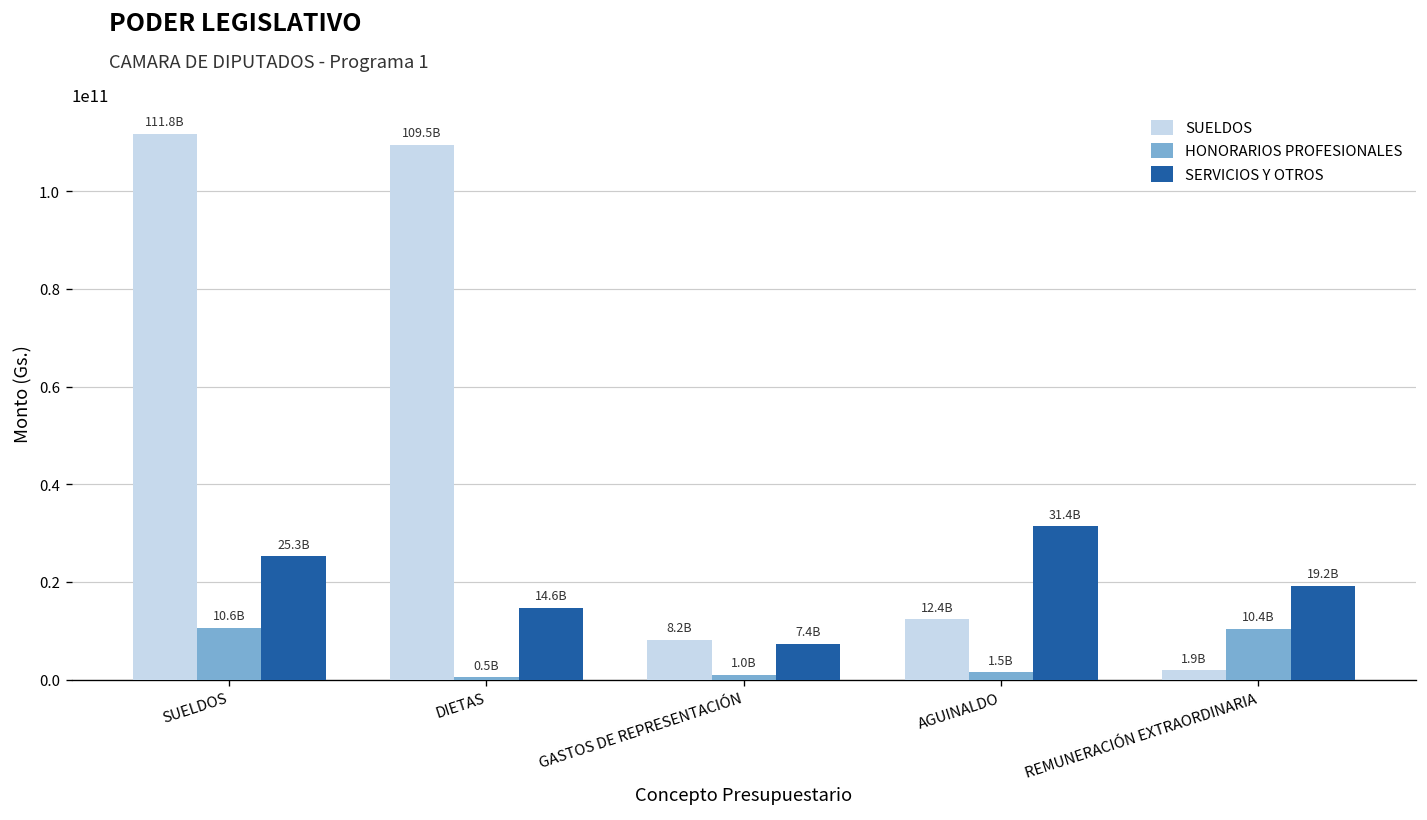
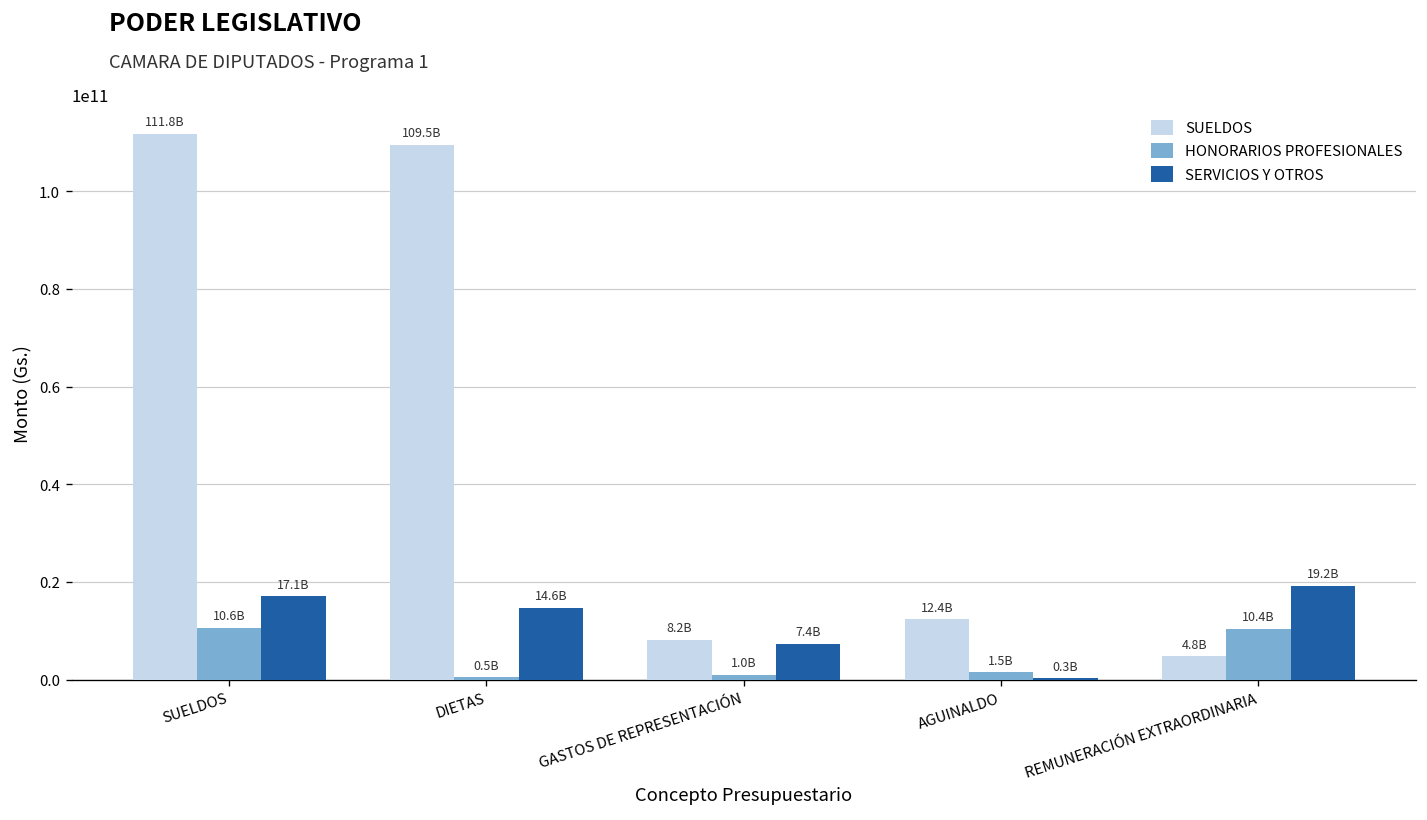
SERVICIOS Y OTROS, SUELDOS: 25.3B -> 17.1B
SERVICIOS Y OTROS, AGUINALDO: 31.4B -> 0.3B
SUELDOS, REMUNERACIÓN EXTRAORDINARIA: 1.9B -> 4.8B
